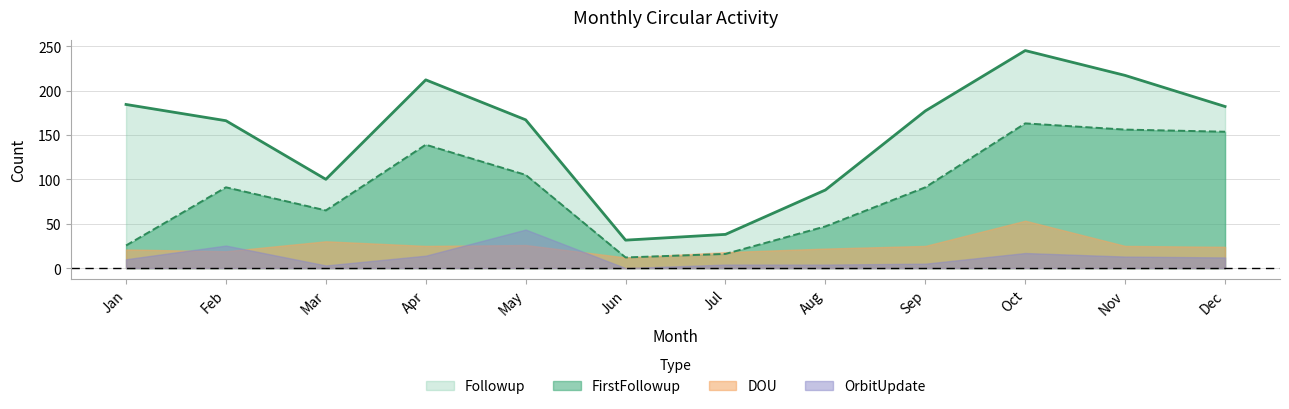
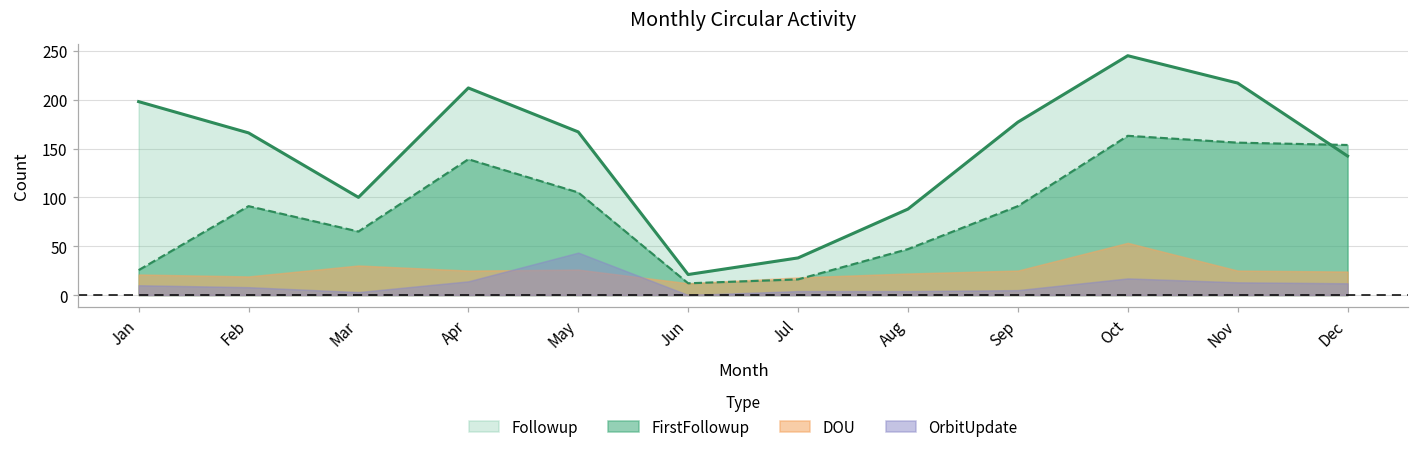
Followup, Jan: 180 -> 200
OrbitUpdate, Feb: 30 -> 10
Followup, Jun: 30 -> 20
Followup, Dec: 180 -> 140
